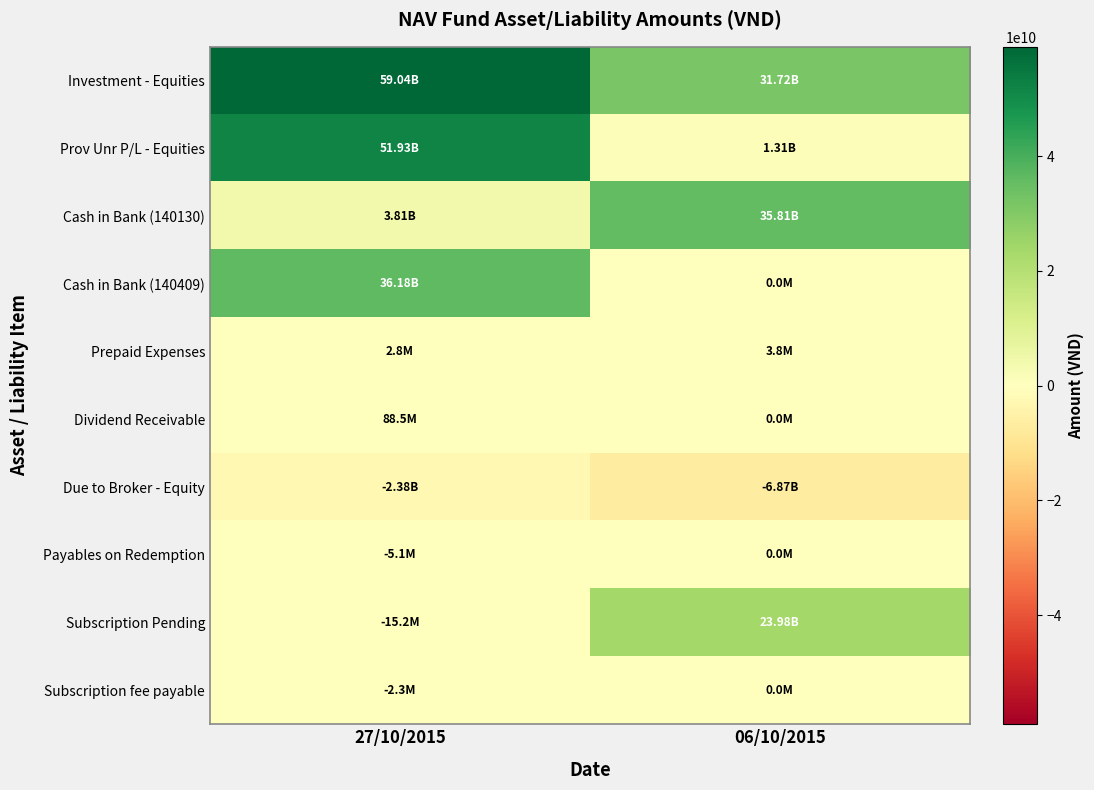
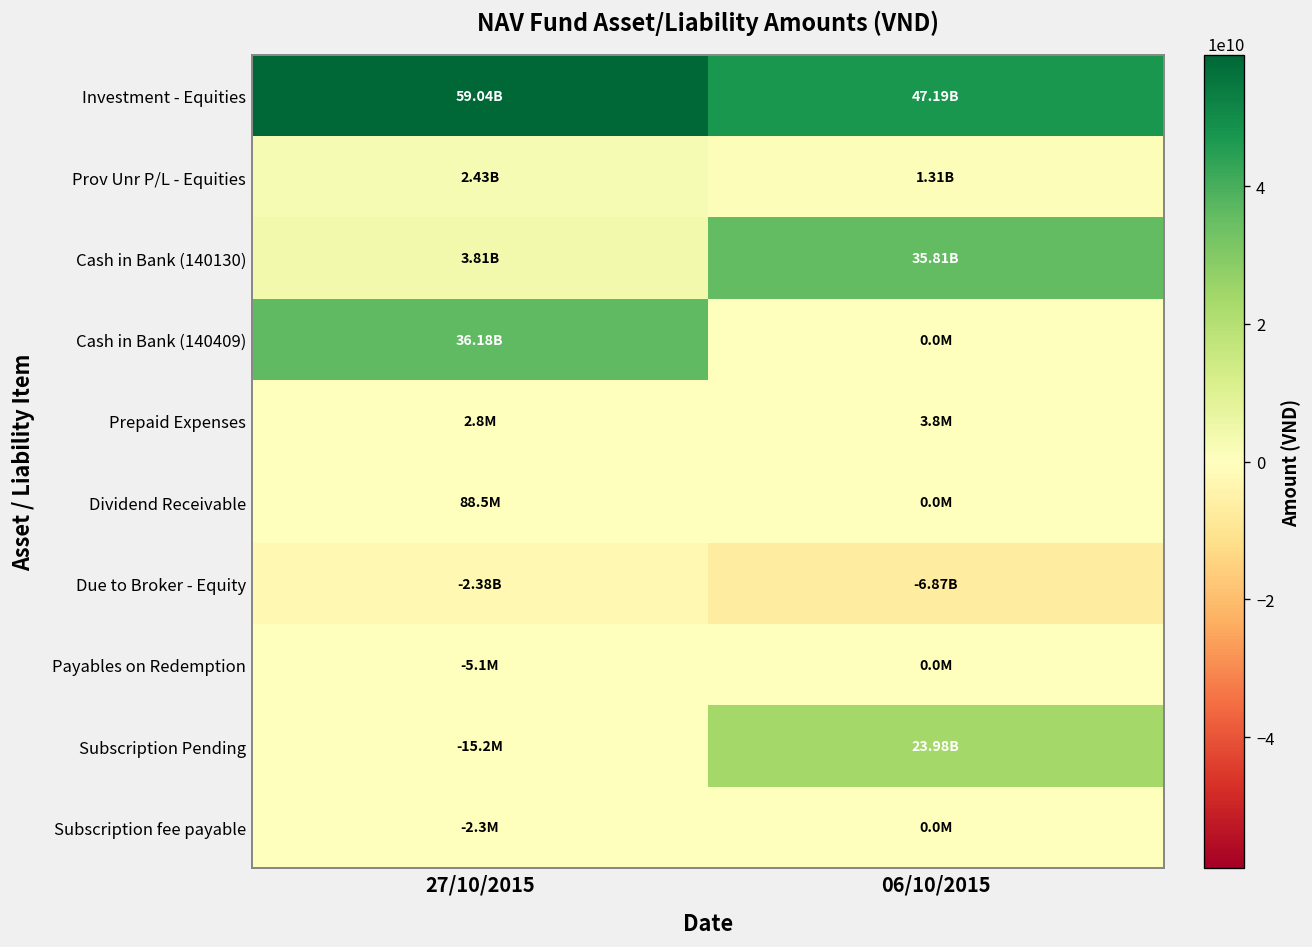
Investment - Equities, 06/10/2015: 31.72B -> 47.19B
Prov Unr P/L - Equities, 27/10/2015: 51.93B -> 2.43B
